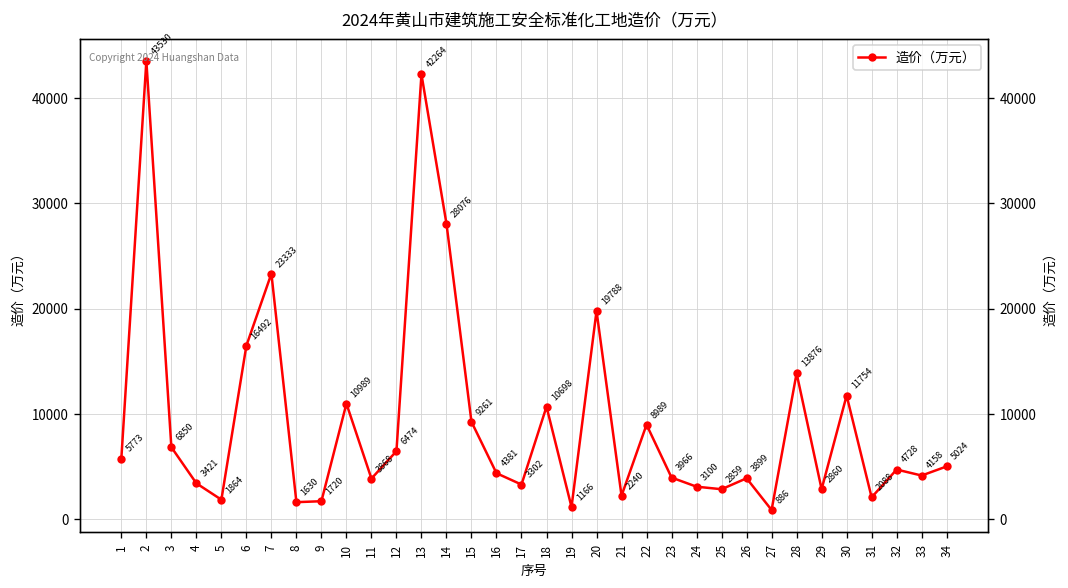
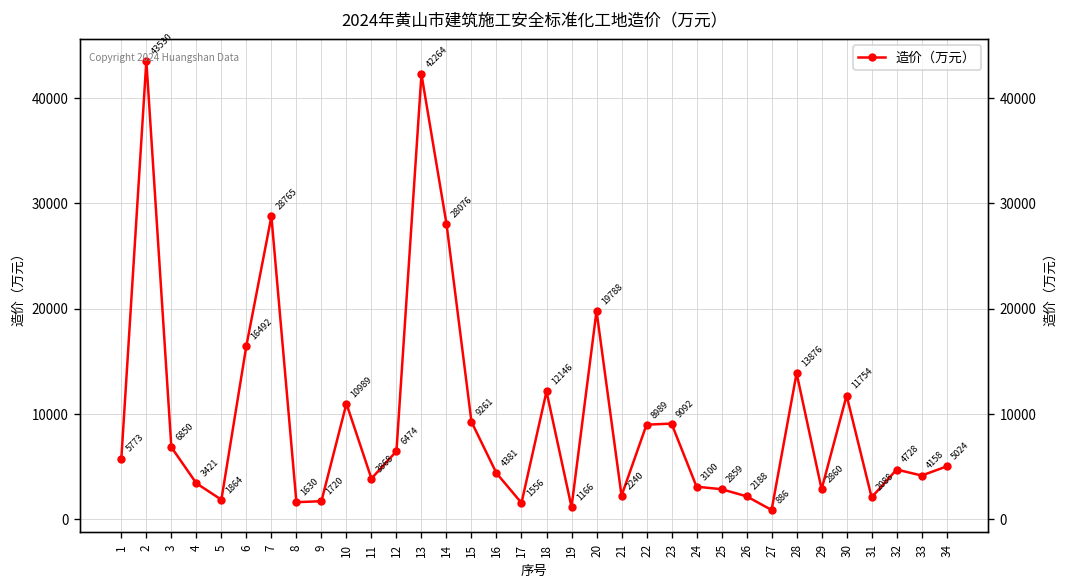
7: 23333 -> 28765
17: 3302 -> 1556
18: 10698 -> 12146
23: 3966 -> 9092
26: 3899 -> 2188
